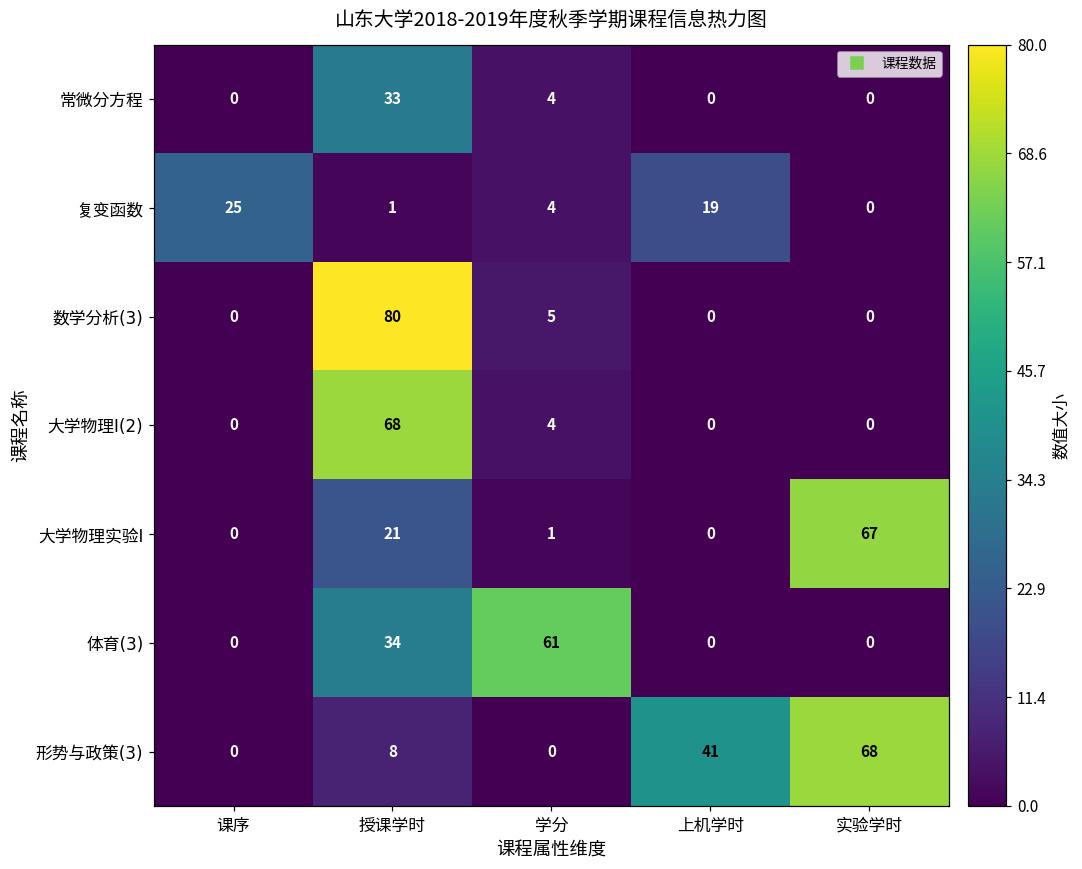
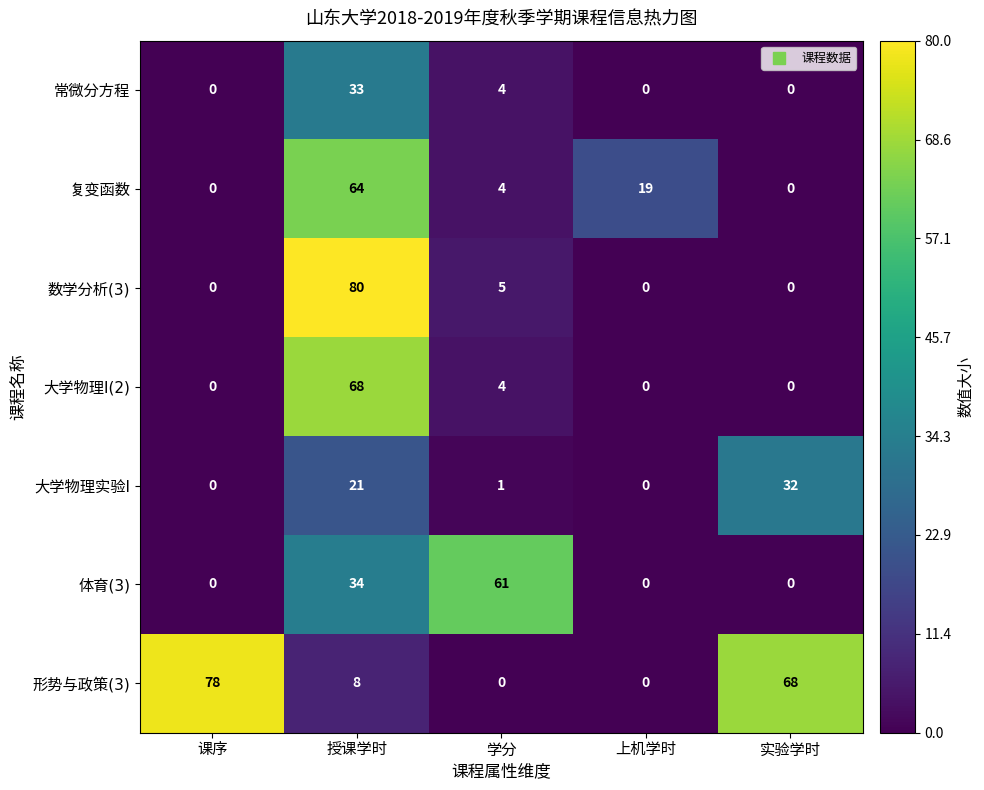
复变函数, 课序: 25 -> 0
复变函数, 授课学时: 1 -> 64
大学物理实验I, 实验学时: 67 -> 32
形势与政策(3), 课序: 0 -> 78
形势与政策(3), 上机学时: 41 -> 0
